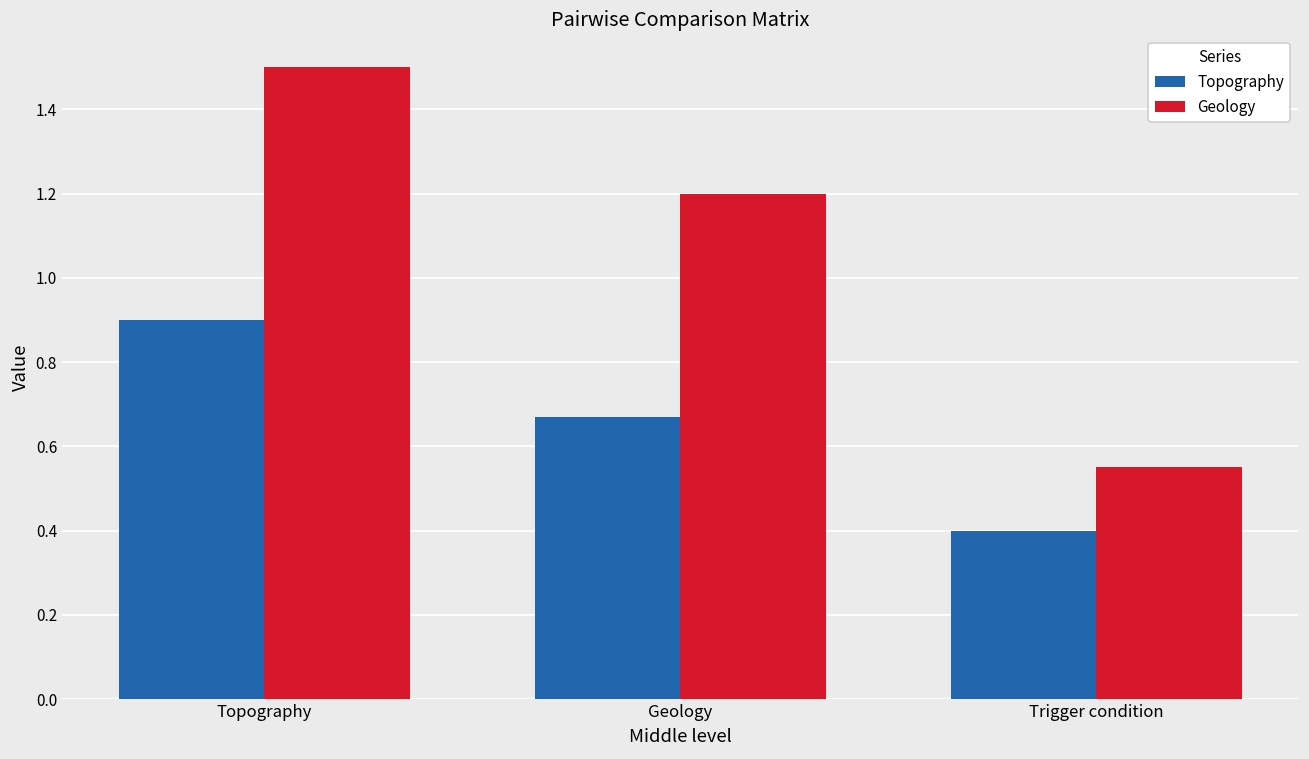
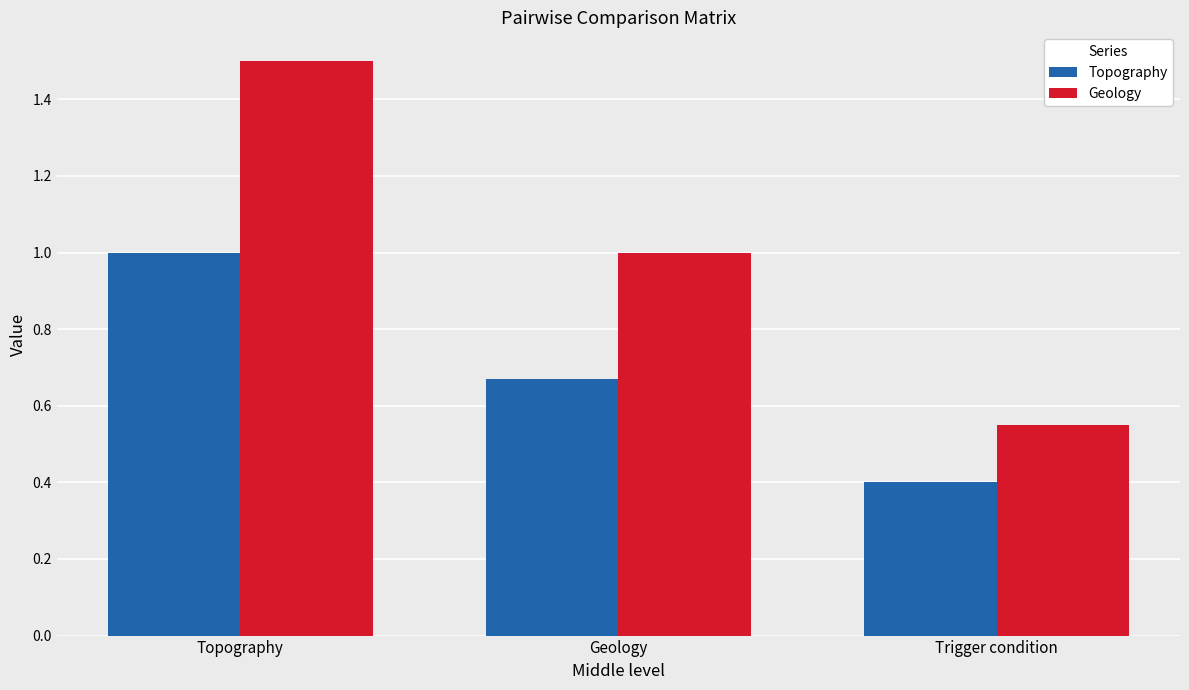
Topography, Topography: 0.9 -> 1.0
Geology, Geology: 1.2 -> 1.0
